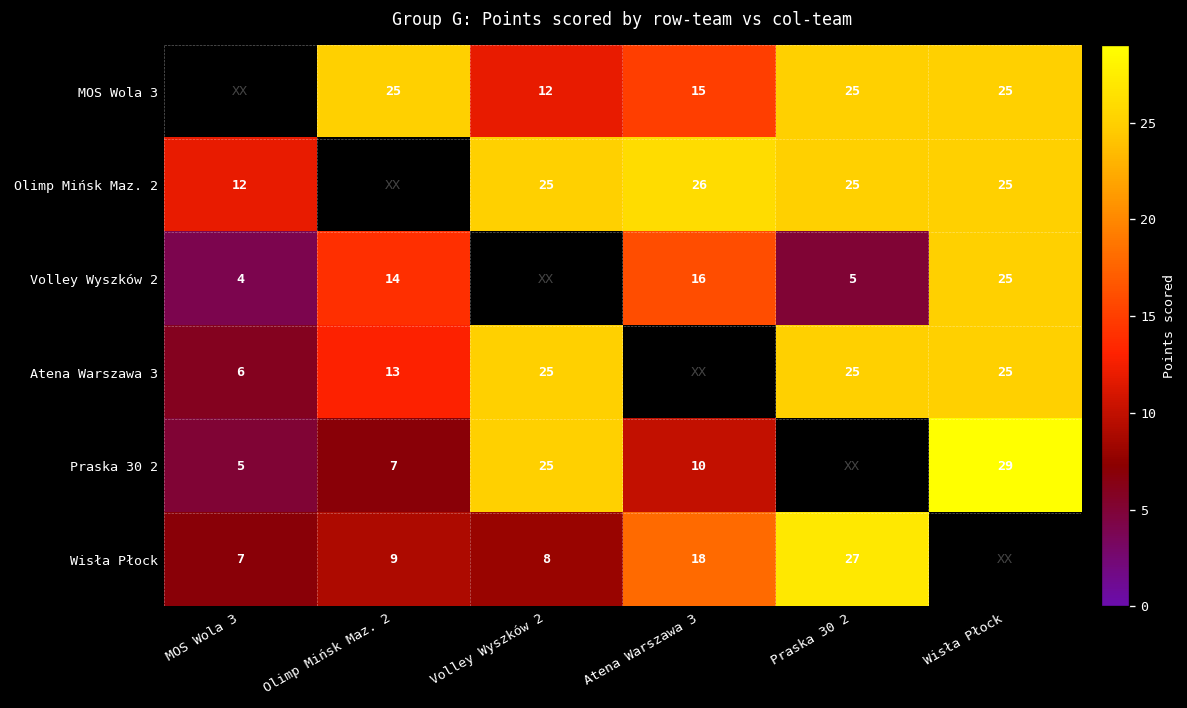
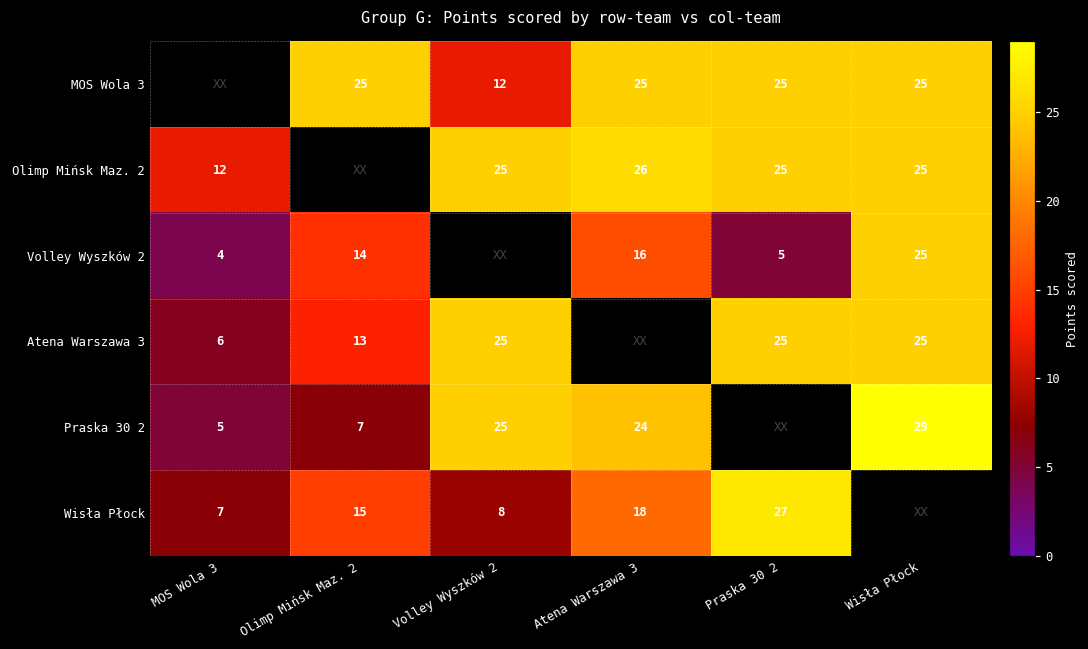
MOS Wola 3, Atena Warszawa 3: 15 -> 25
Praska 30 2, Atena Warszawa 3: 10 -> 24
Wisła Płock, Olimp Mińsk Maz. 2: 9 -> 15
